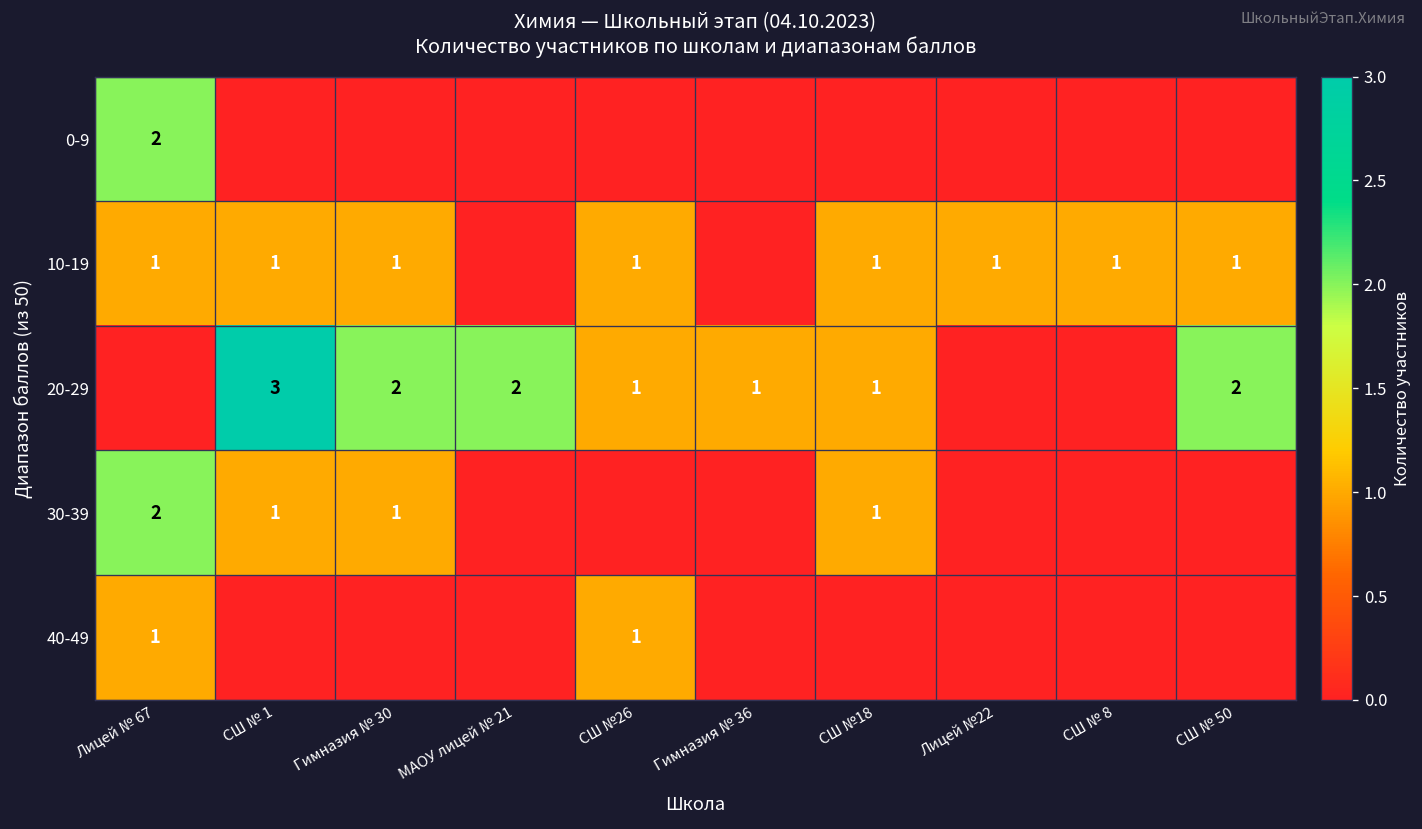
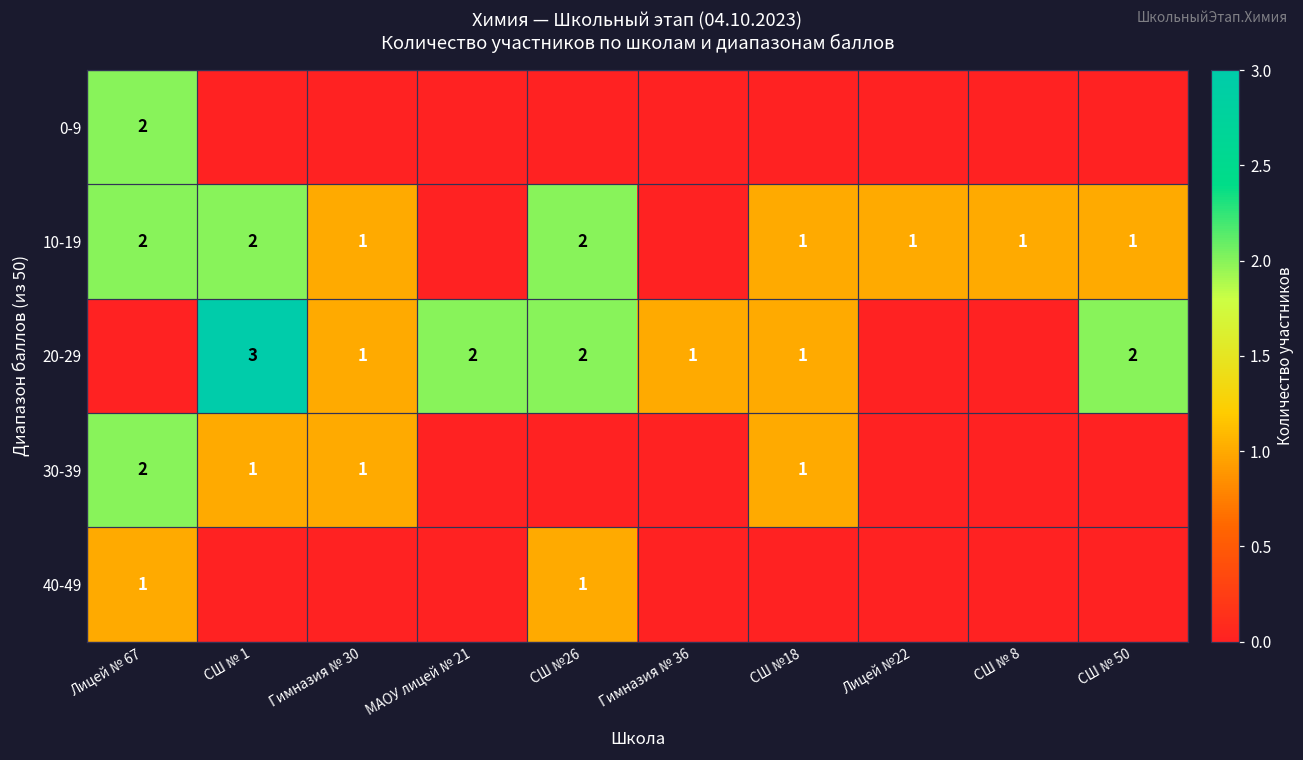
10-19, Лицей № 67: 1 -> 2
10-19, СШ № 1: 1 -> 2
10-19, СШ №26: 1 -> 2
20-29, Гимназия № 30: 2 -> 1
20-29, СШ №26: 1 -> 2
